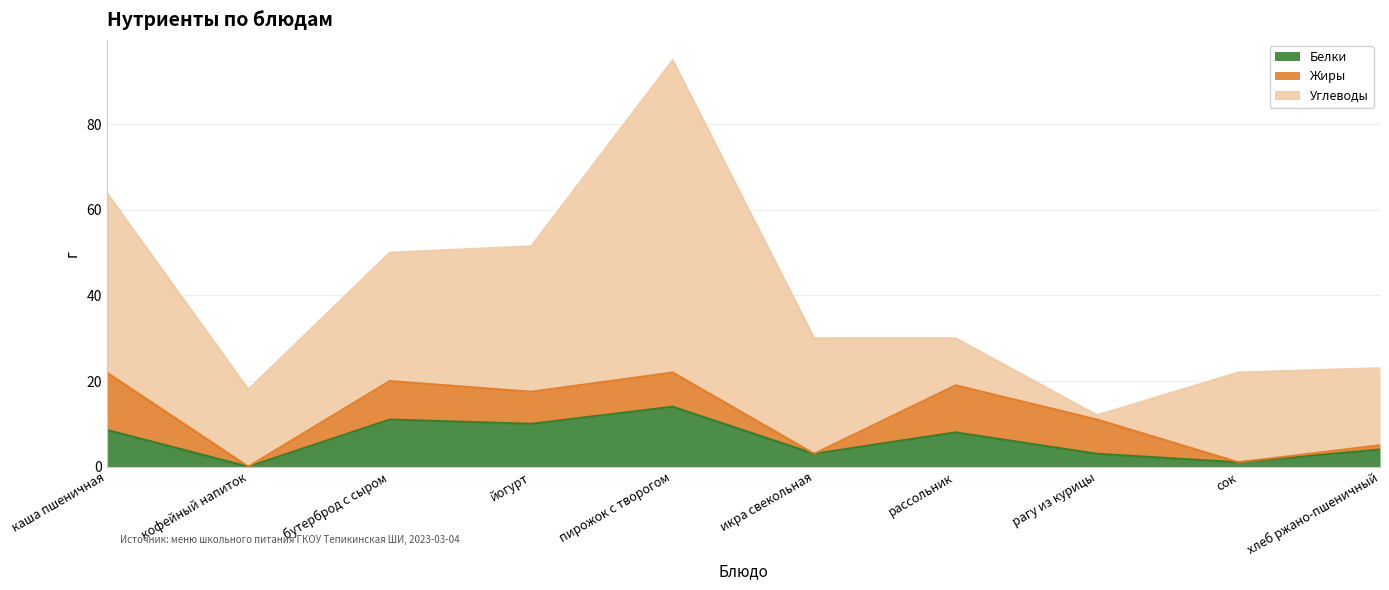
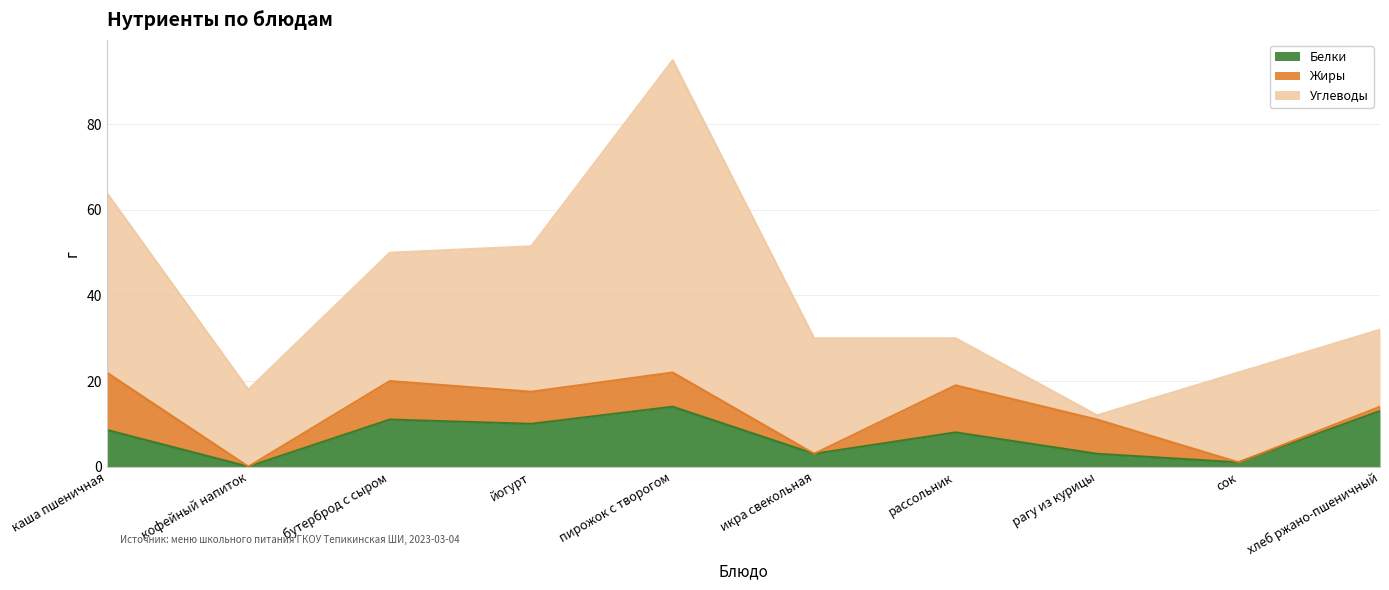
Белки, хлеб ржано-пшеничный: 4 -> 13
